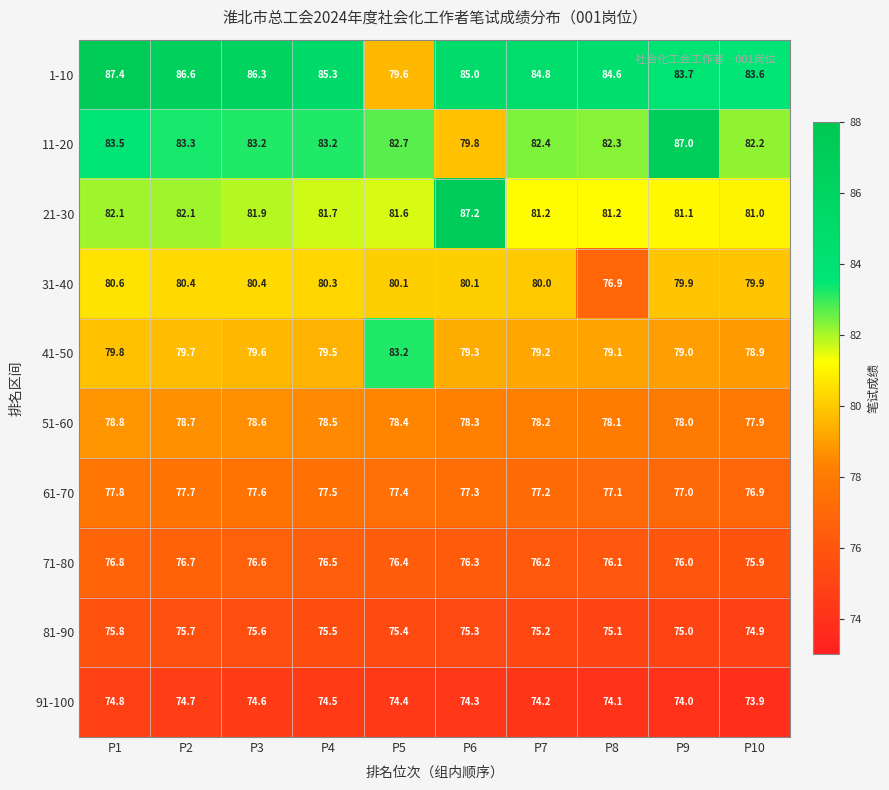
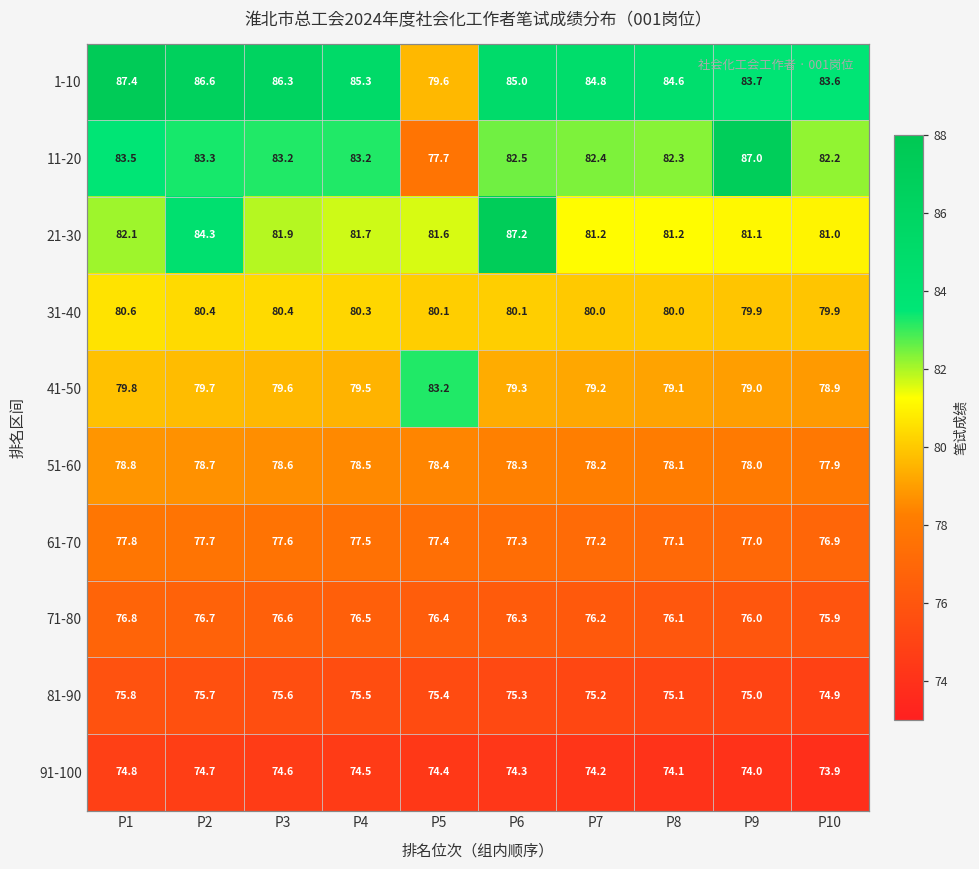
11-20, P5: 82.7 -> 77.7
11-20, P6: 79.8 -> 82.5
21-30, P2: 82.1 -> 84.3
31-40, P8: 76.9 -> 80.0
